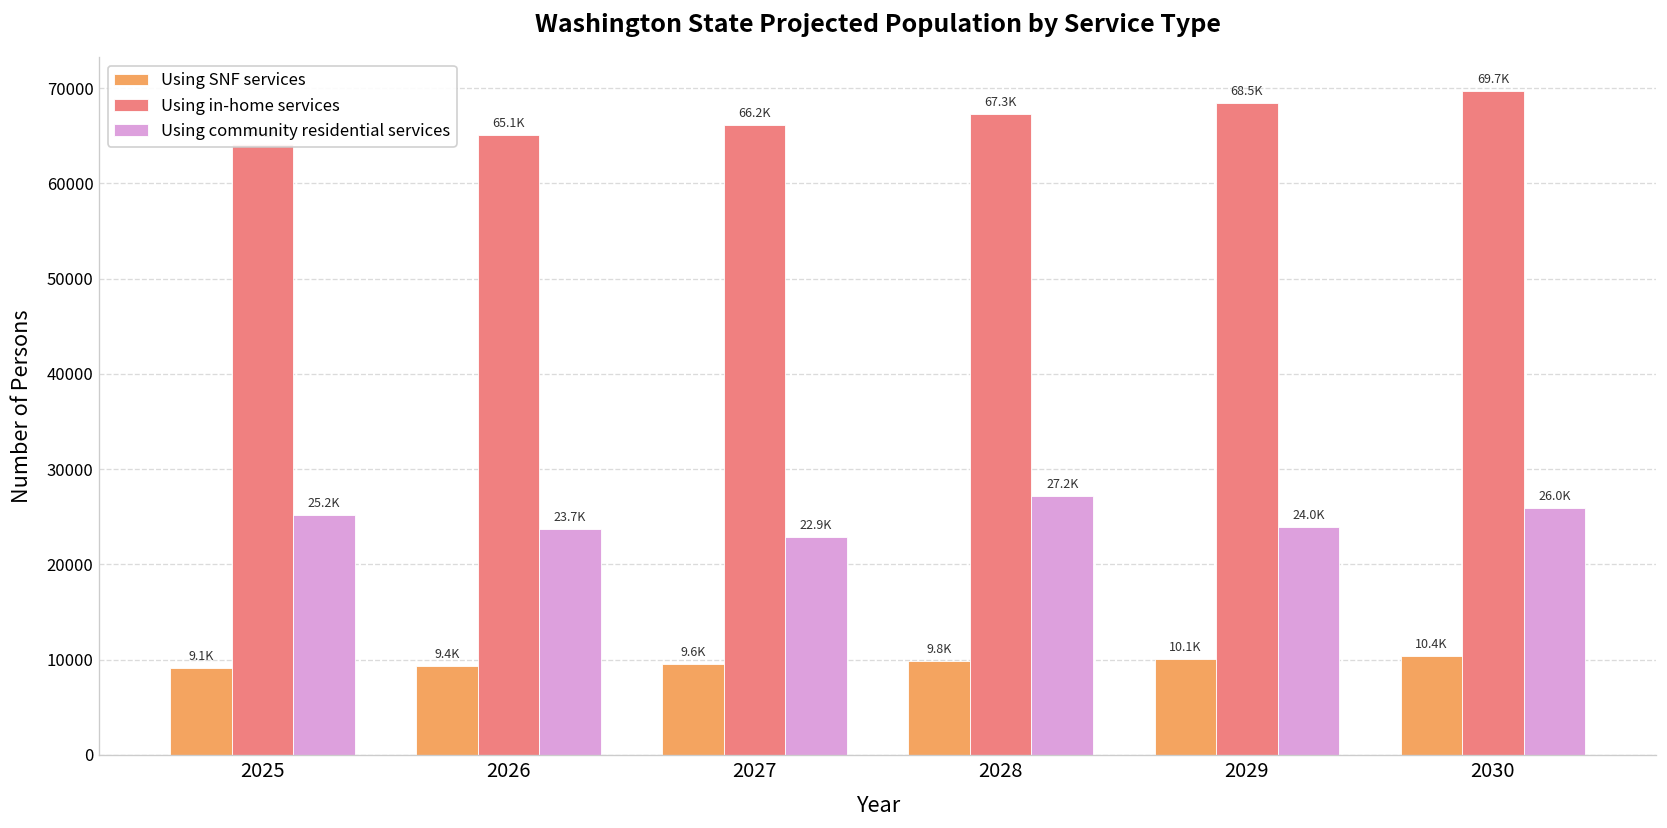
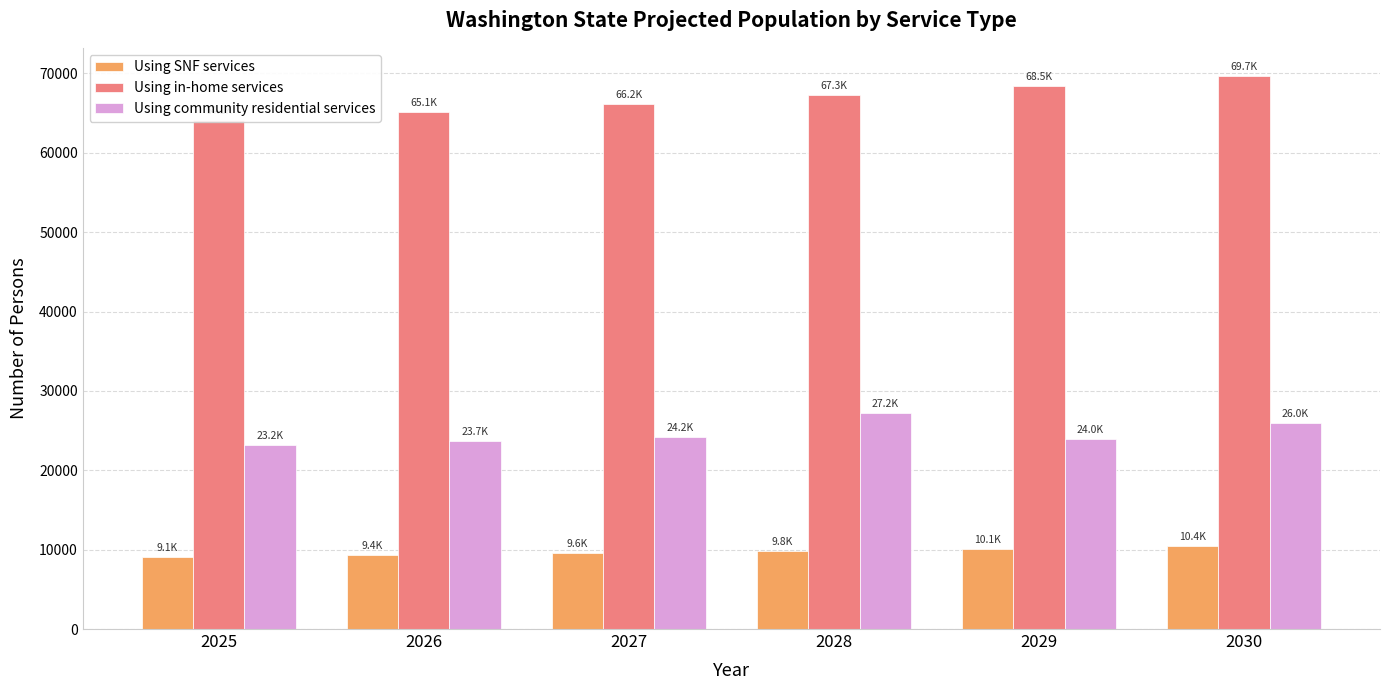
Using community residential services, 2025: 25.2K -> 23.2K
Using community residential services, 2027: 22.9K -> 24.2K
